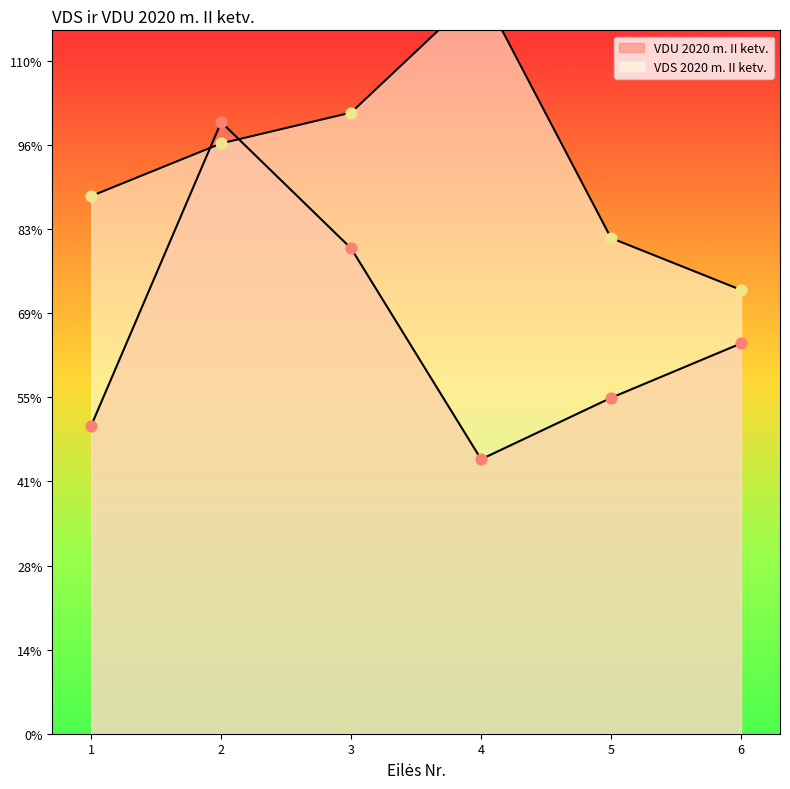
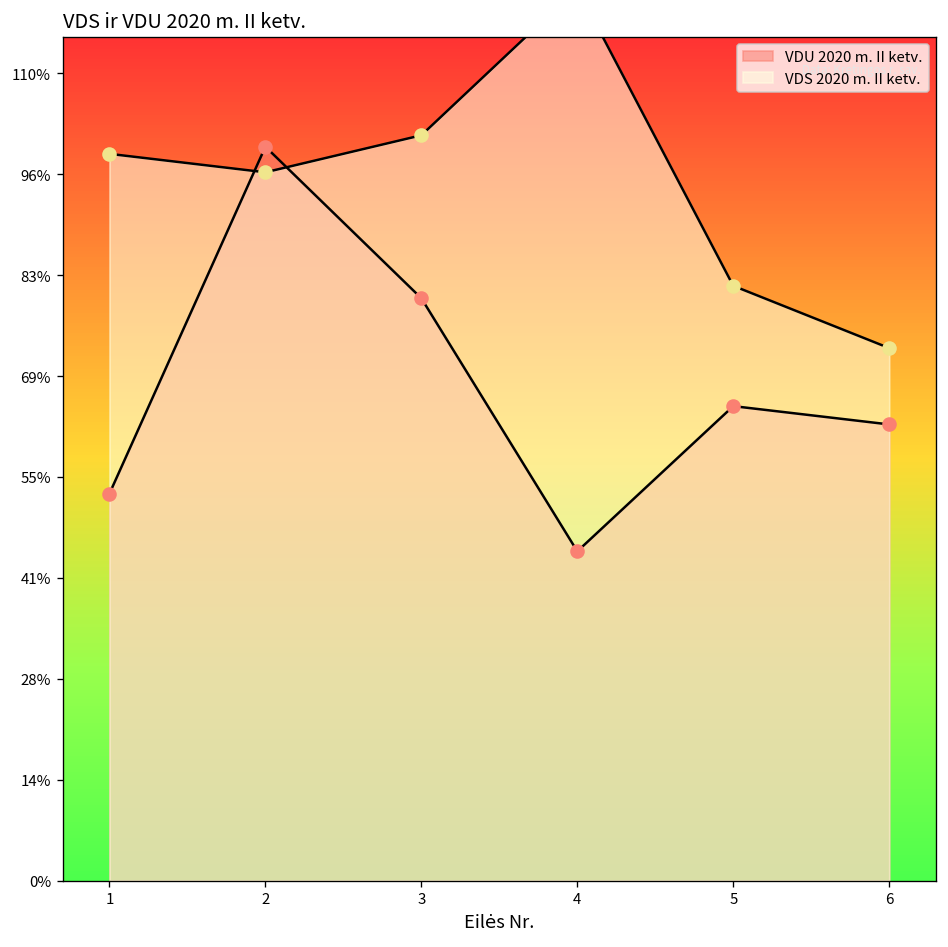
VDU 2020 m. II ketv., 1: 50% -> 53%
VDS 2020 m. II ketv., 1: 88% -> 99%
VDU 2020 m. II ketv., 5: 55% -> 65%
VDU 2020 m. II ketv., 6: 64% -> 62%
